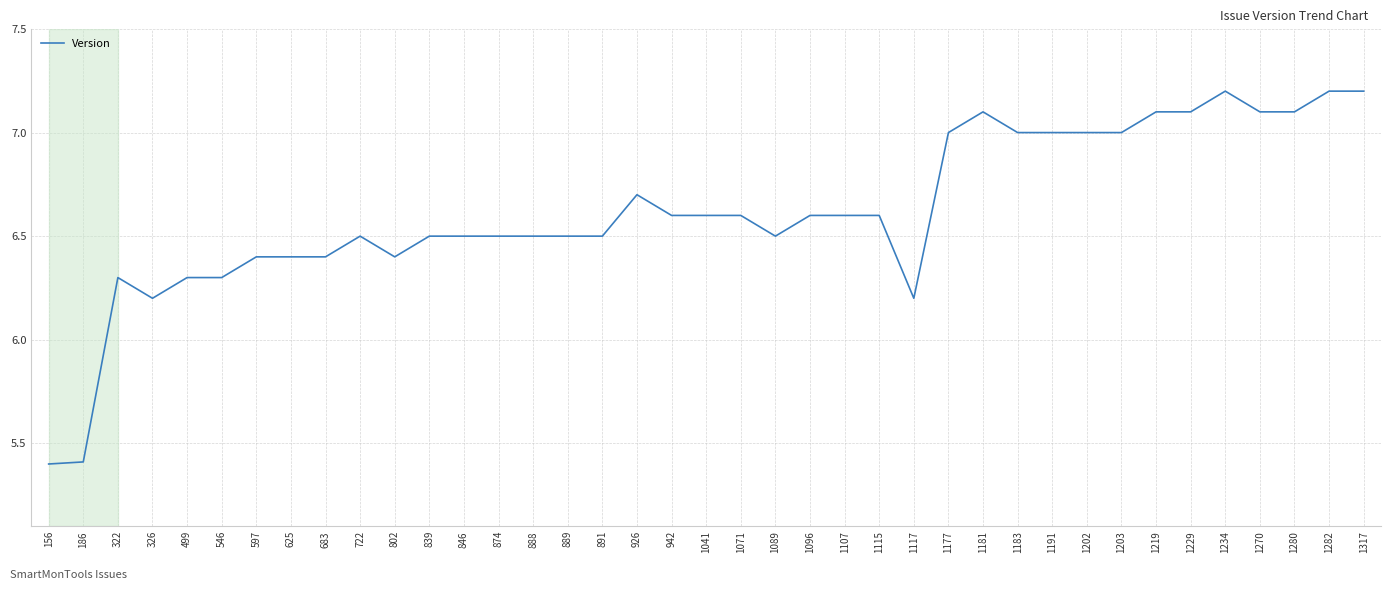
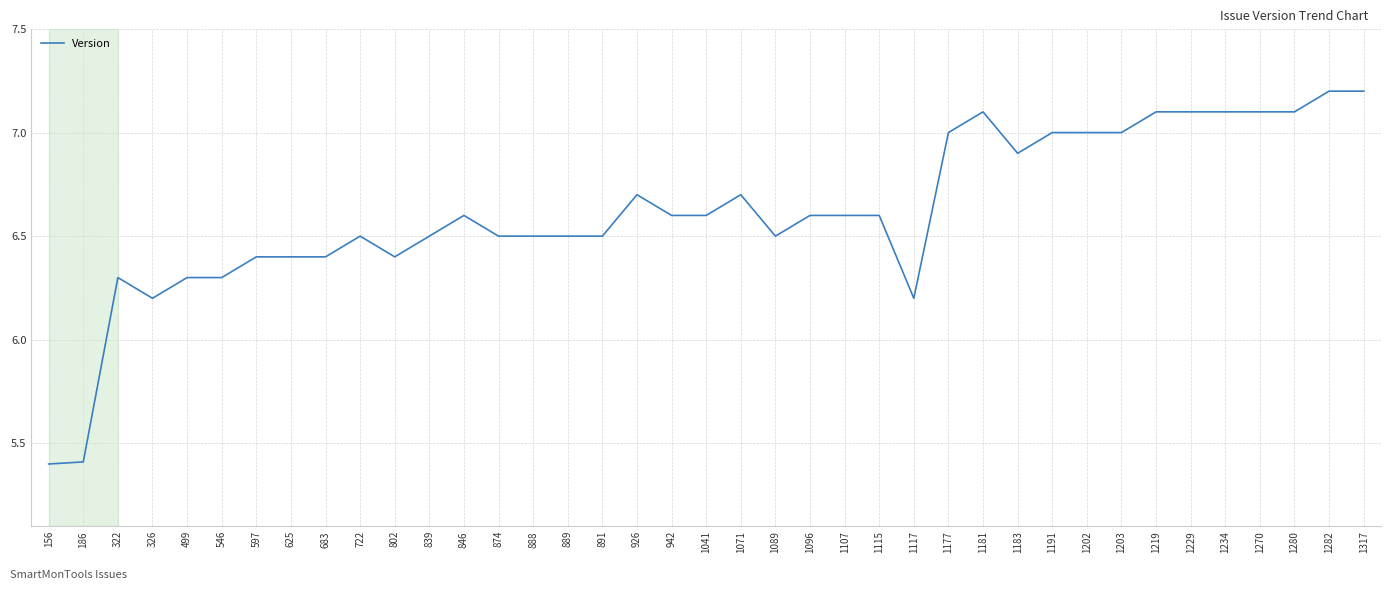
846: 6.5 -> 6.6
1071: 6.6 -> 6.7
1183: 7.0 -> 6.9
1234: 7.2 -> 7.1
